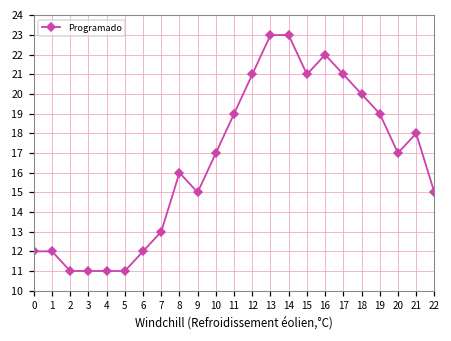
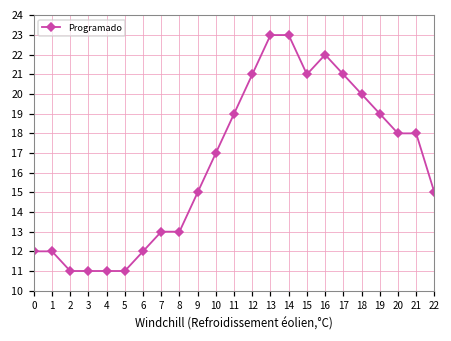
8: 16 -> 13
20: 17 -> 18
